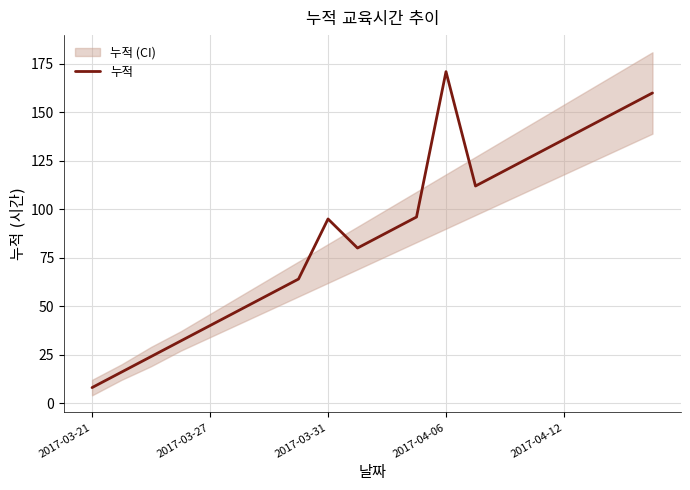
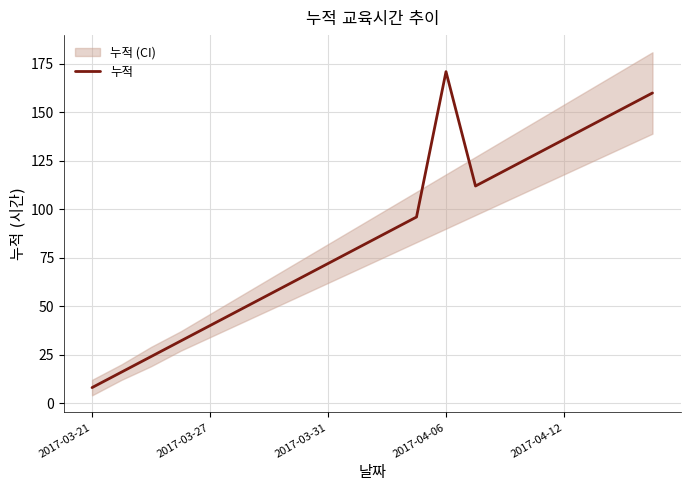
누적, 2017-03-31: 95 -> 72
